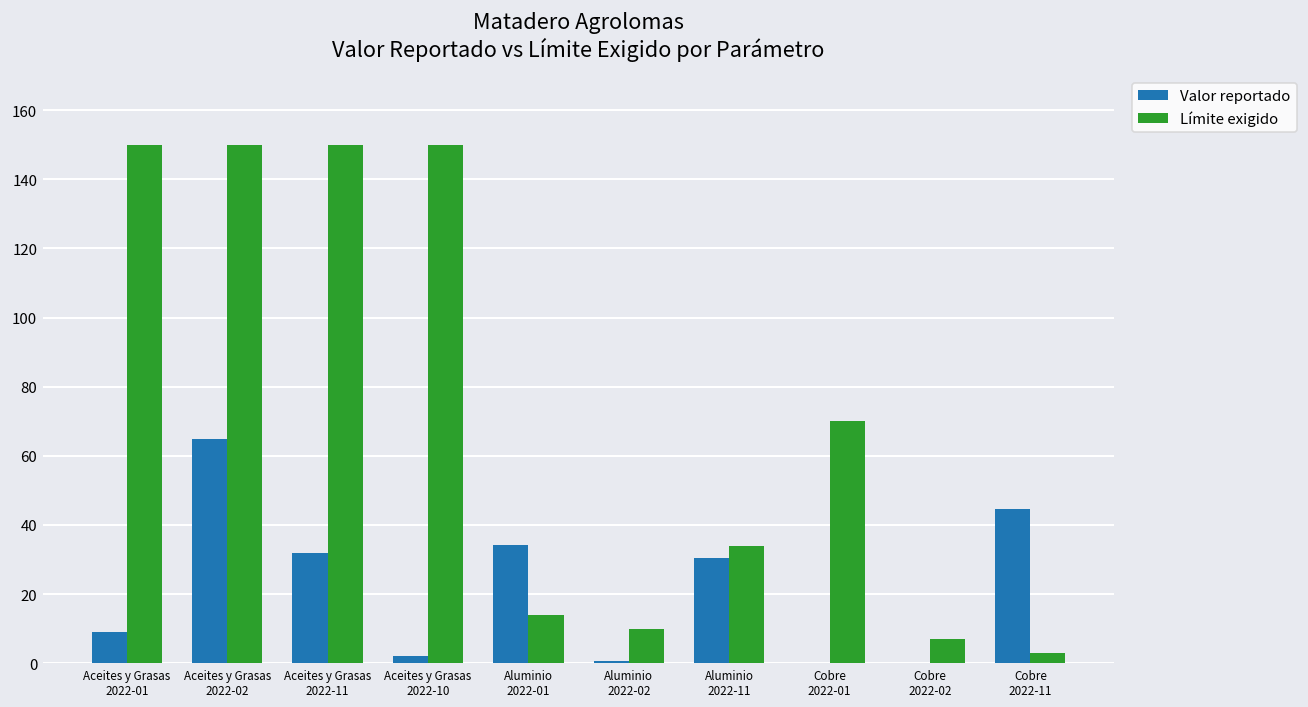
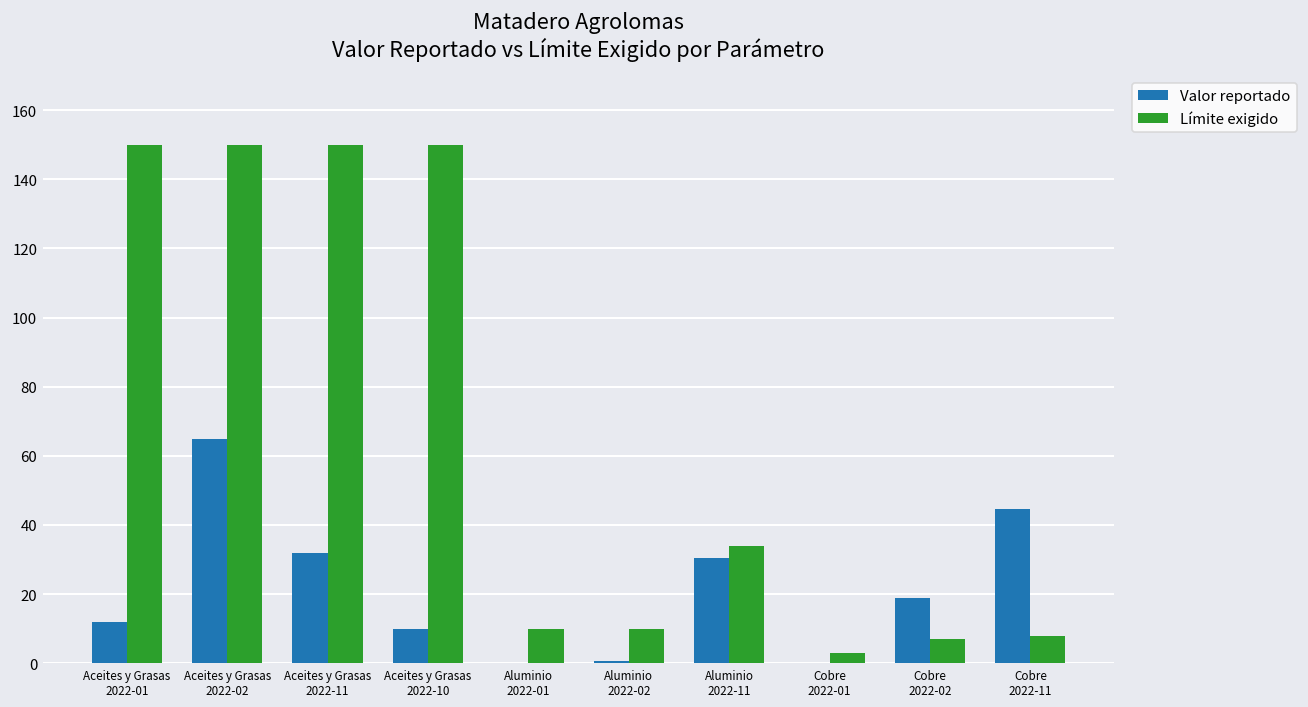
Valor reportado, Aceites y Grasas 2022-01: 9 -> 12
Valor reportado, Aceites y Grasas 2022-10: 2 -> 10
Valor reportado, Aluminio 2022-01: 34 -> 0
Límite exigido, Aluminio 2022-01: 14 -> 10
Límite exigido, Cobre 2022-01: 70 -> 3
Valor reportado, Cobre 2022-02: 0 -> 19
Límite exigido, Cobre 2022-11: 3 -> 8
